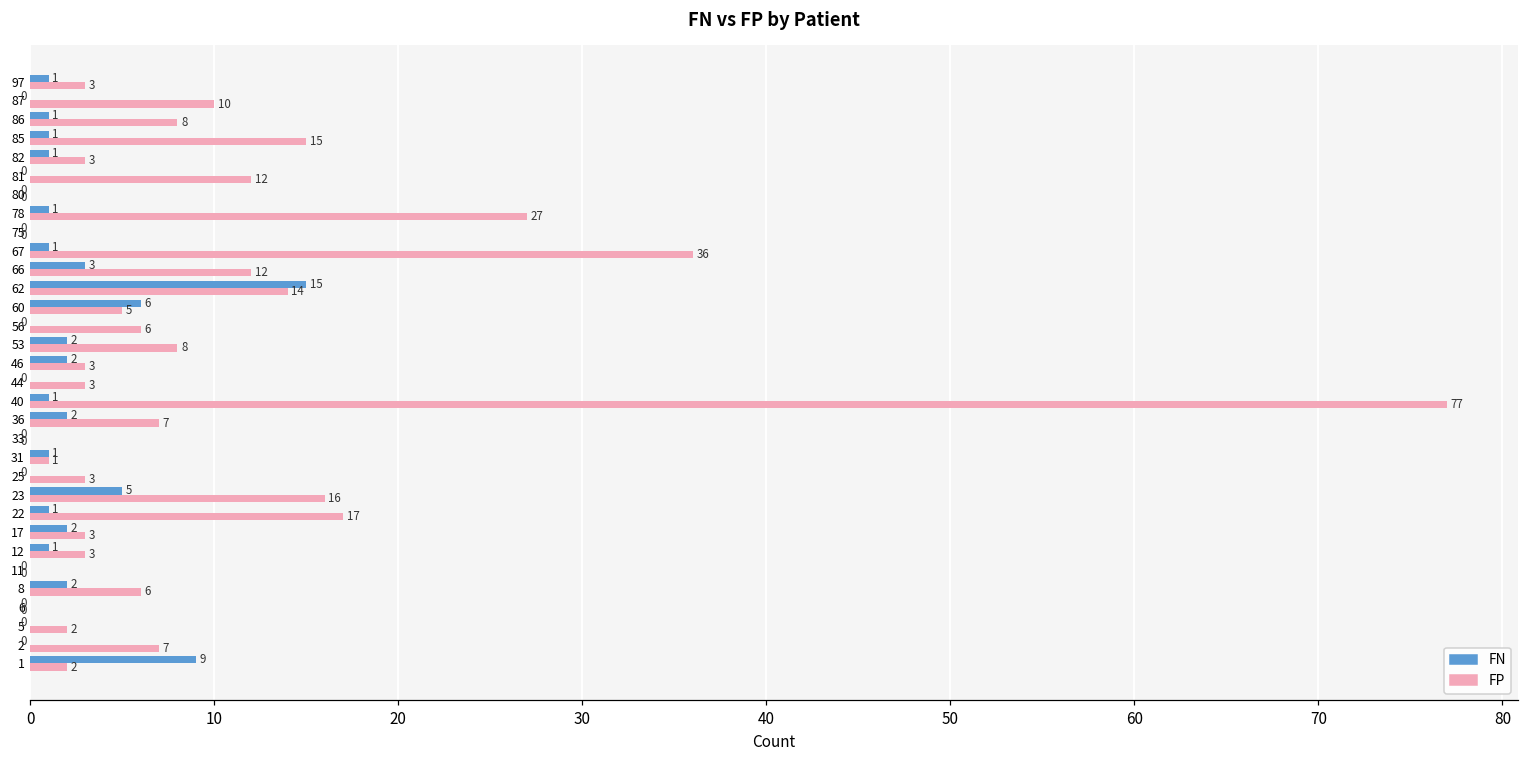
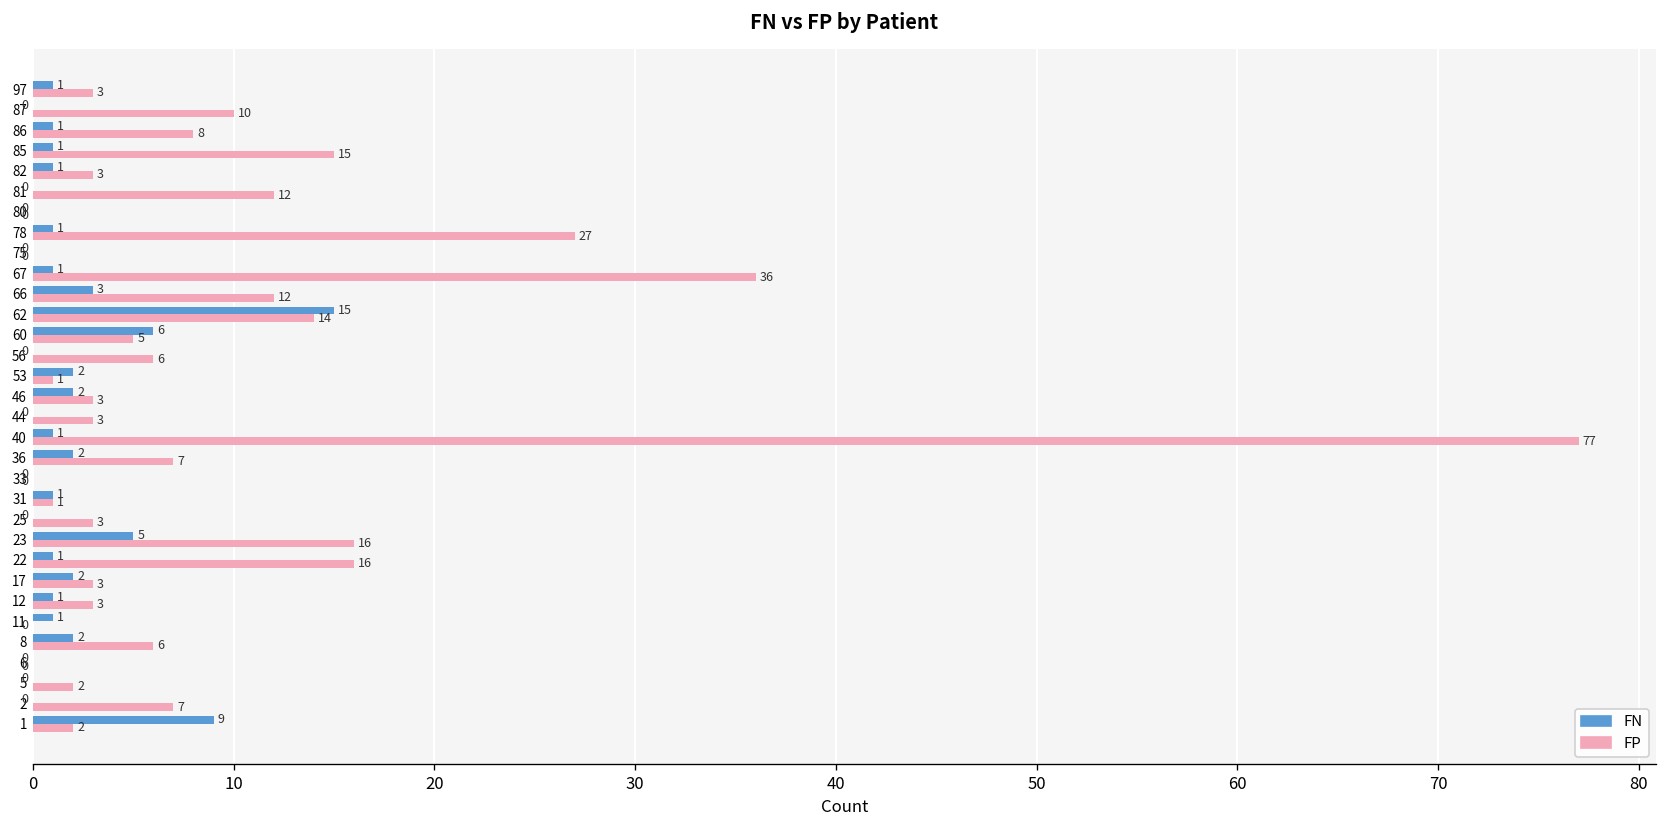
FP, 53: 8 -> 1
FP, 22: 17 -> 16
FN, 11: 0 -> 1
